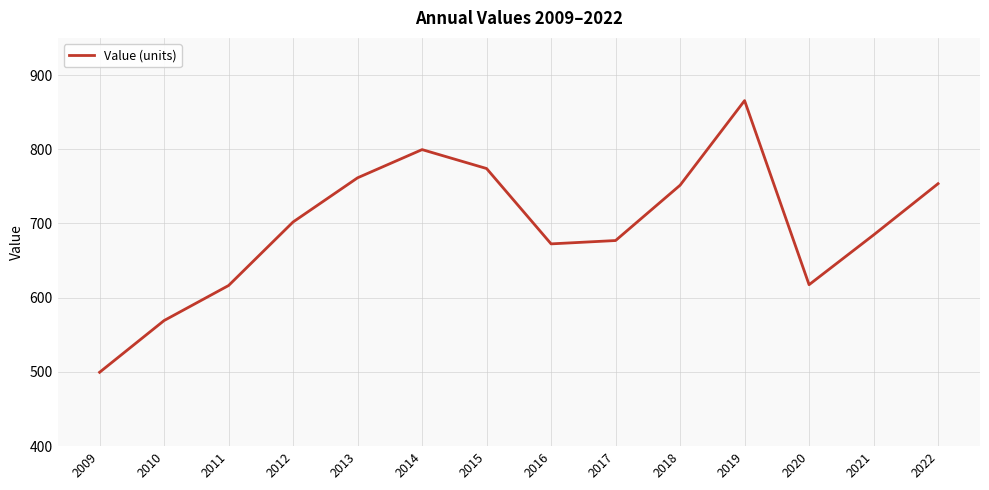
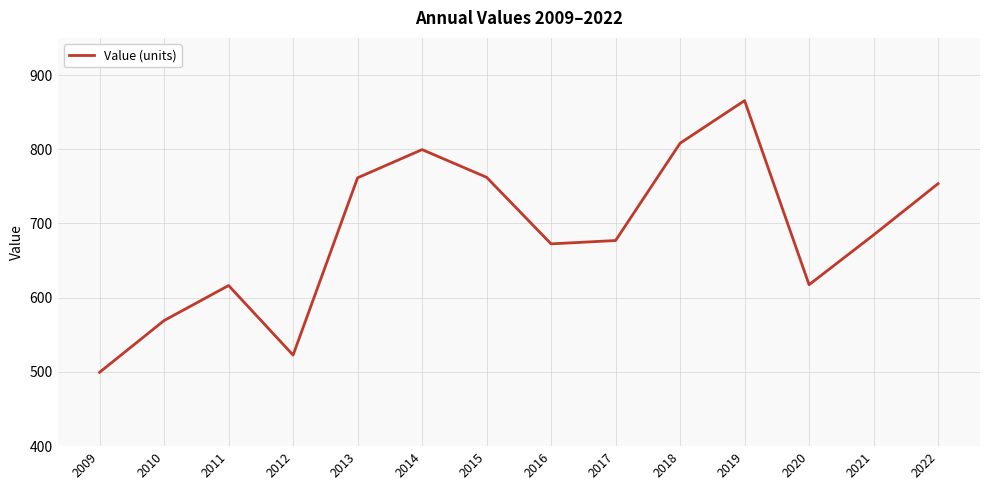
2012: 700 -> 520
2015: 770 -> 760
2018: 750 -> 810
